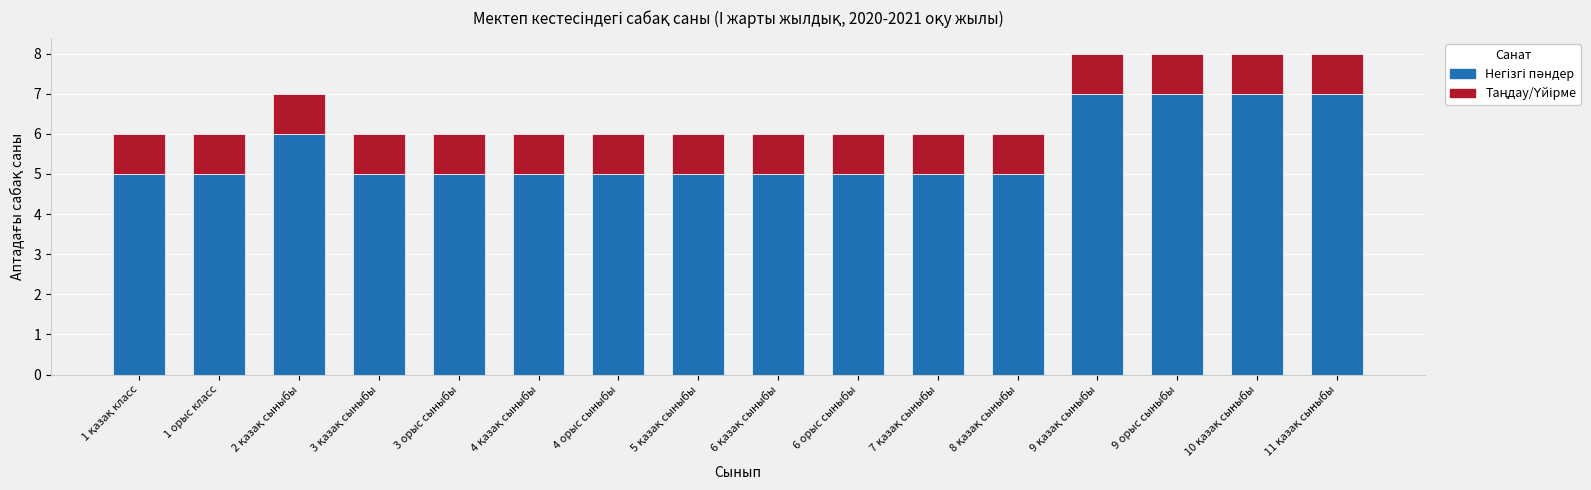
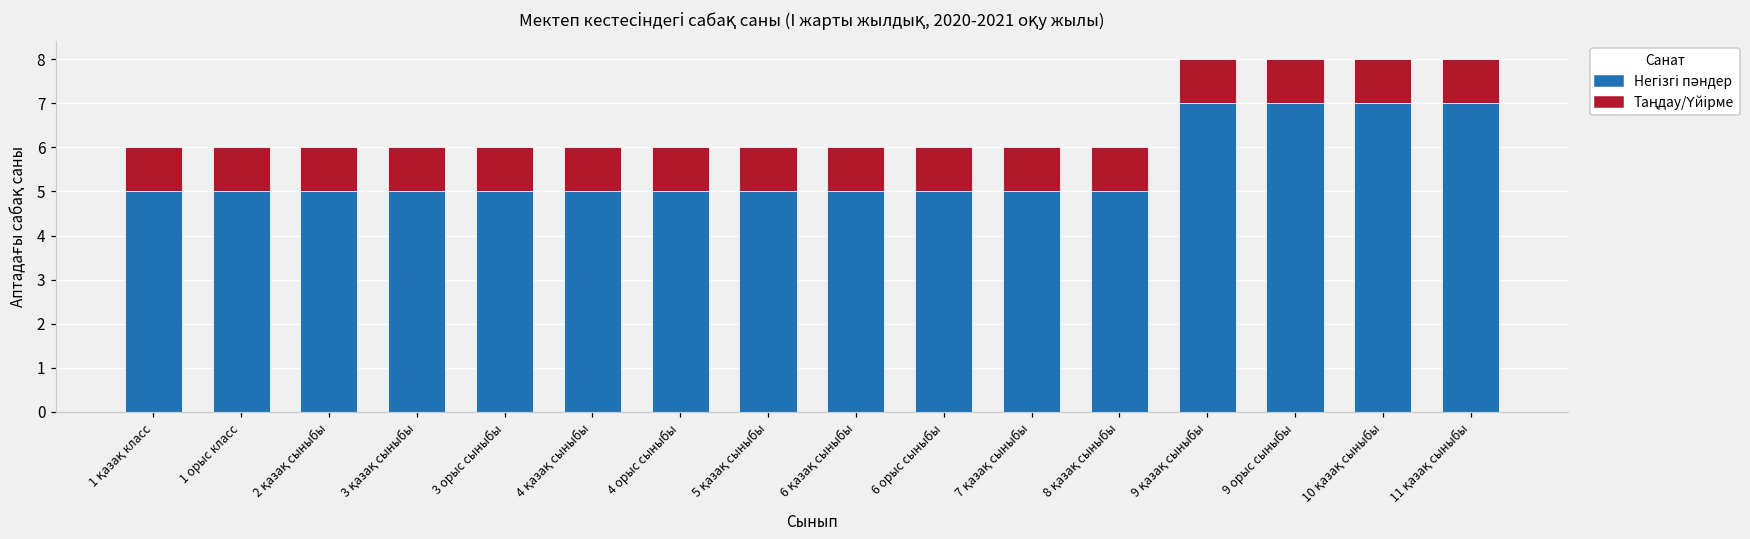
Негізгі пәндер, 2 қазақ сыныбы: 6 -> 5
